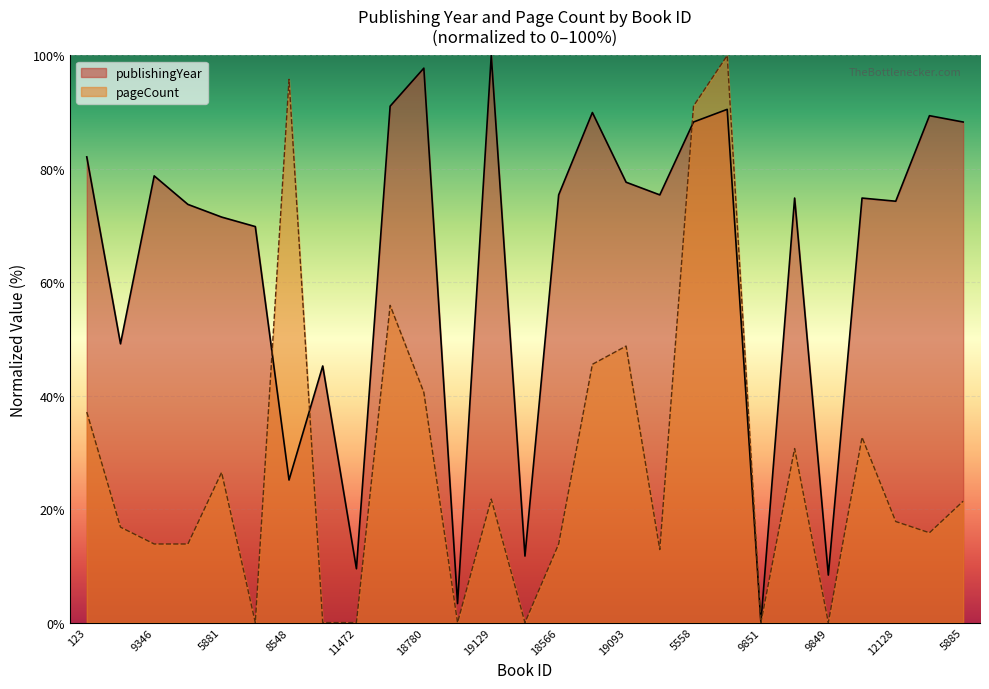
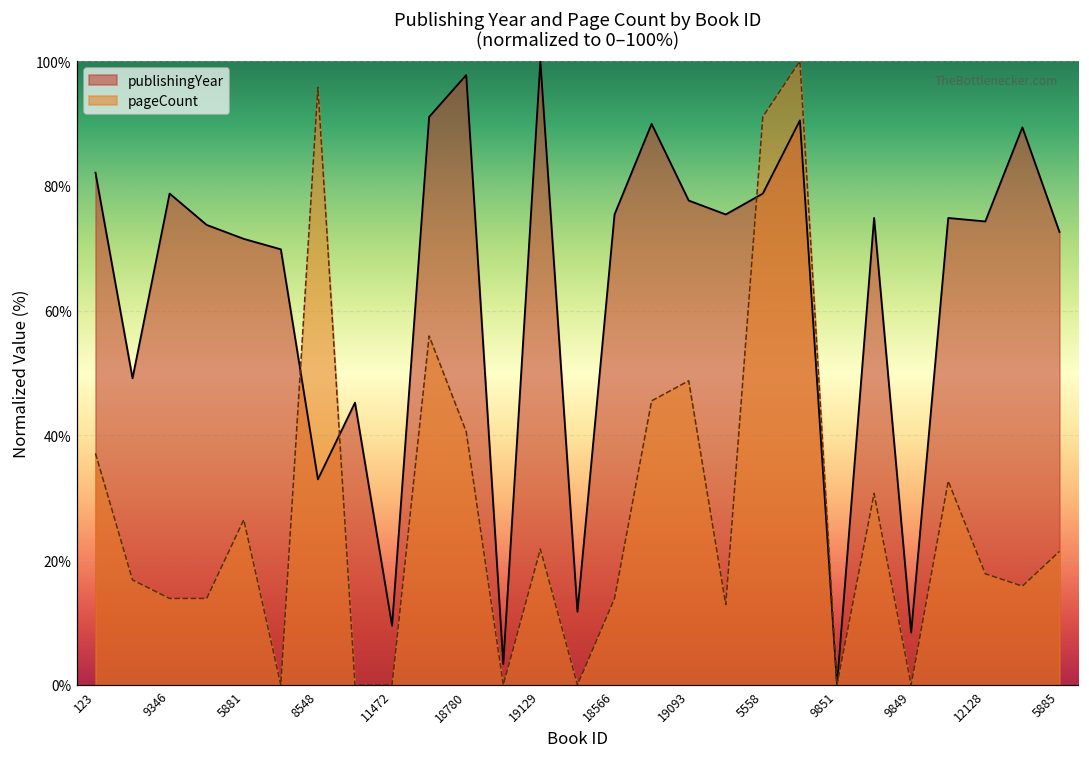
publishingYear, 8548: 25% -> 33%
publishingYear, 5558: 88% -> 79%
publishingYear, 5885: 88% -> 73%
